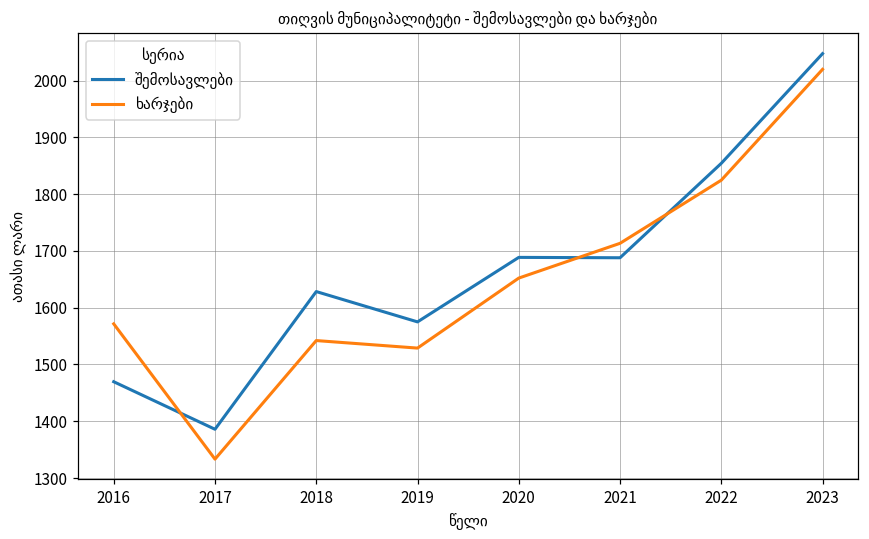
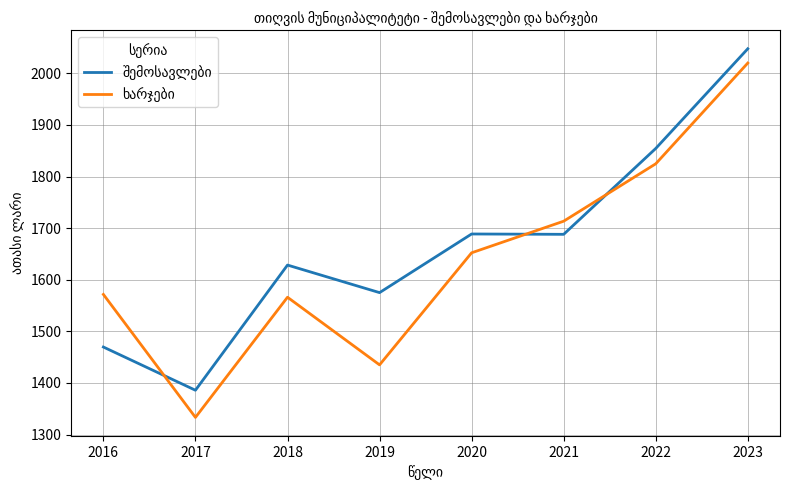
ხარჯები, 2018: 1540 -> 1570
ხარჯები, 2019: 1530 -> 1440
